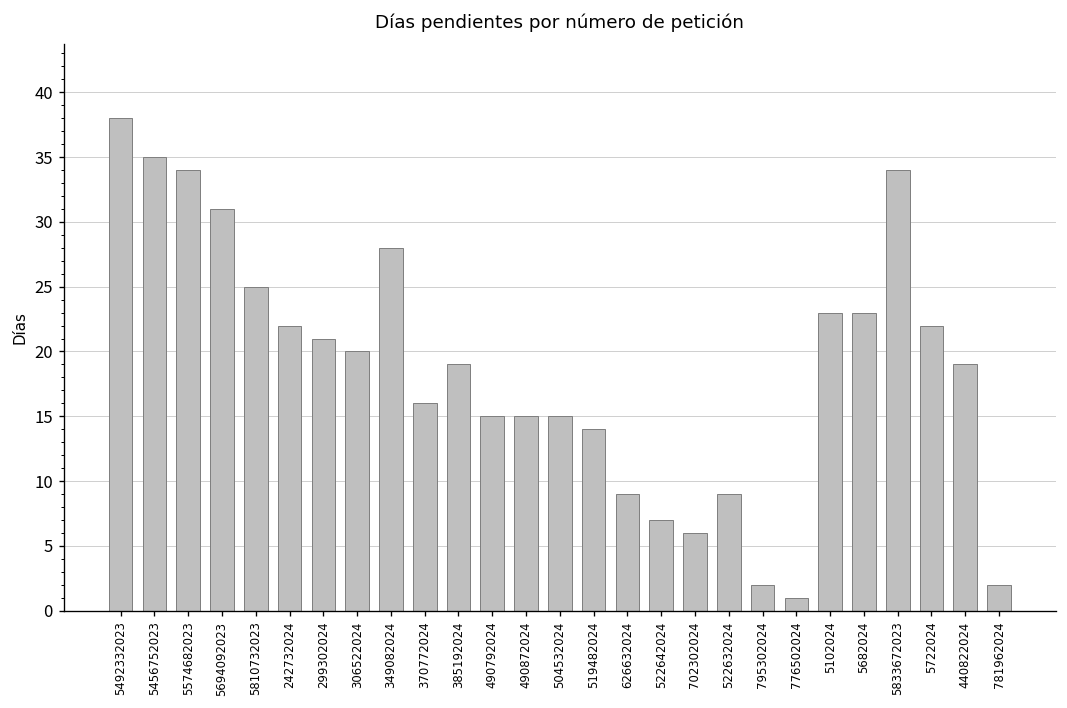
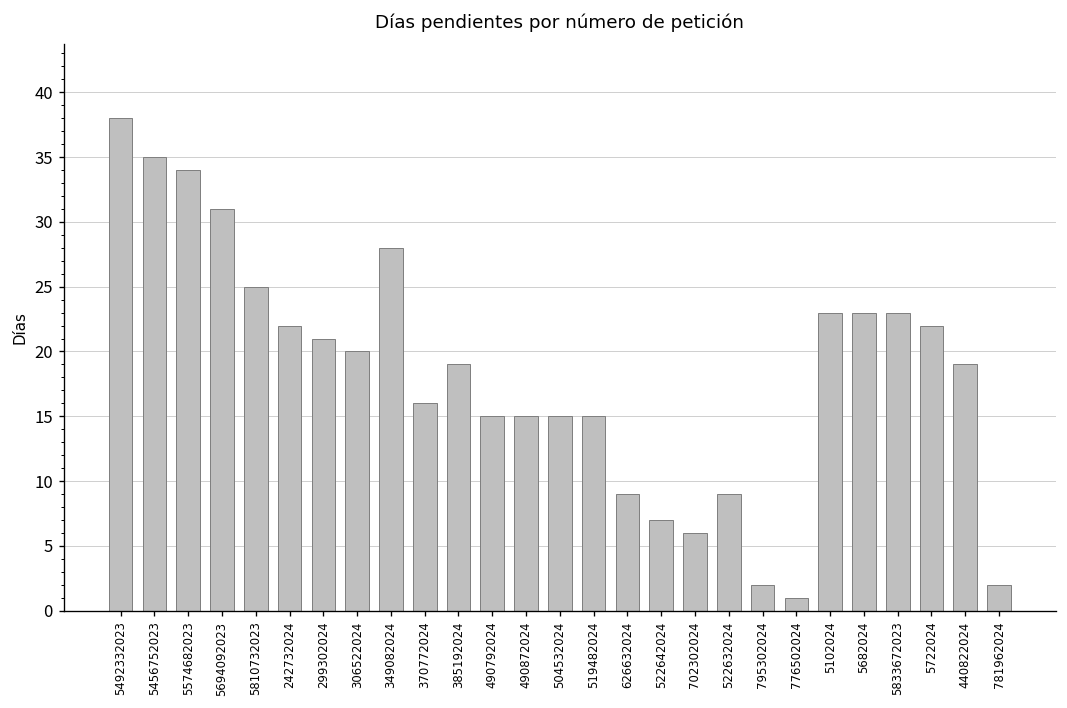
519482024: 14 -> 15
5833672023: 34 -> 23
